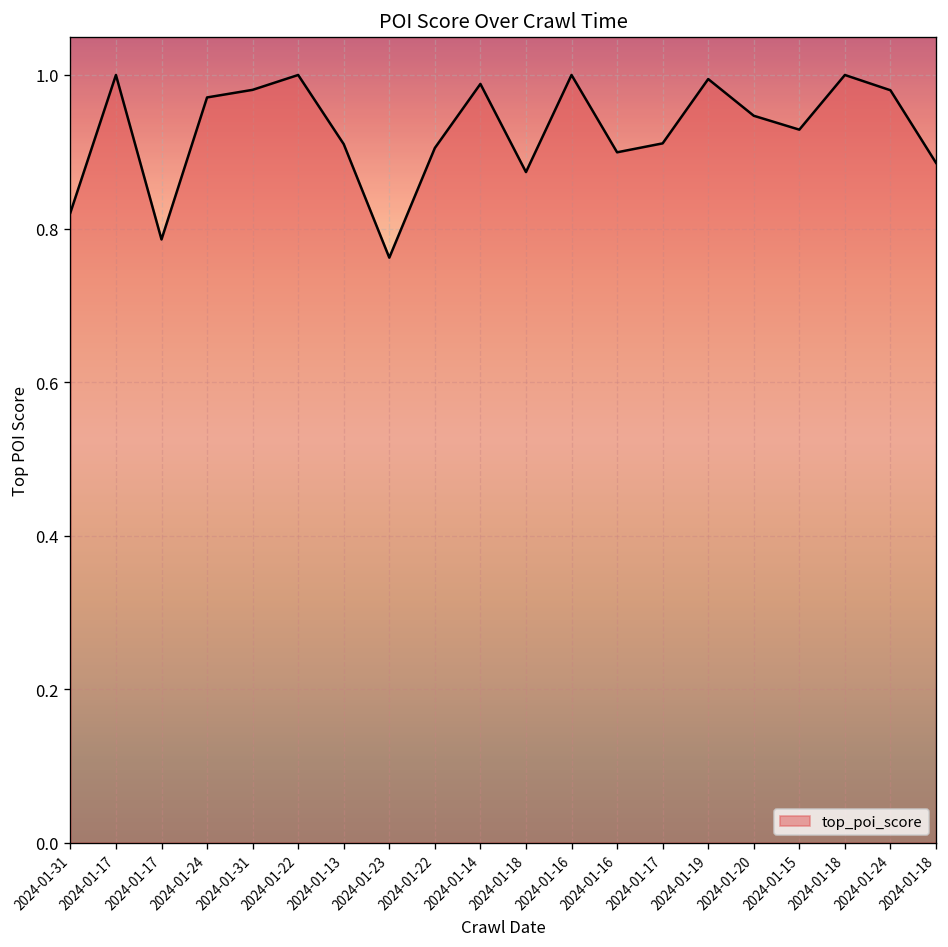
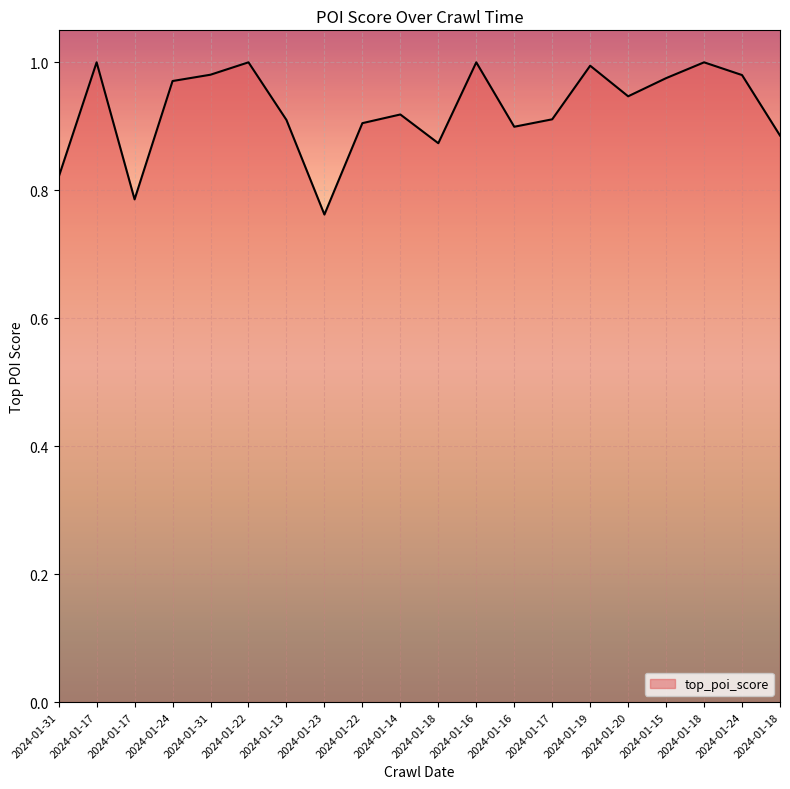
2024-01-14: 0.99 -> 0.92
2024-01-15: 0.93 -> 0.98
